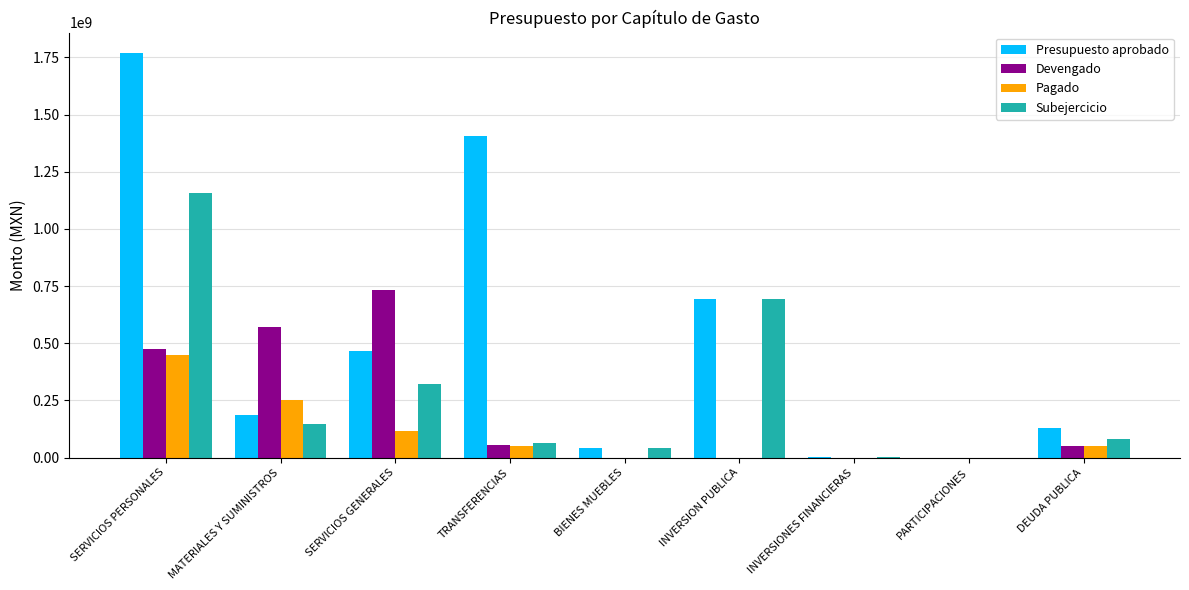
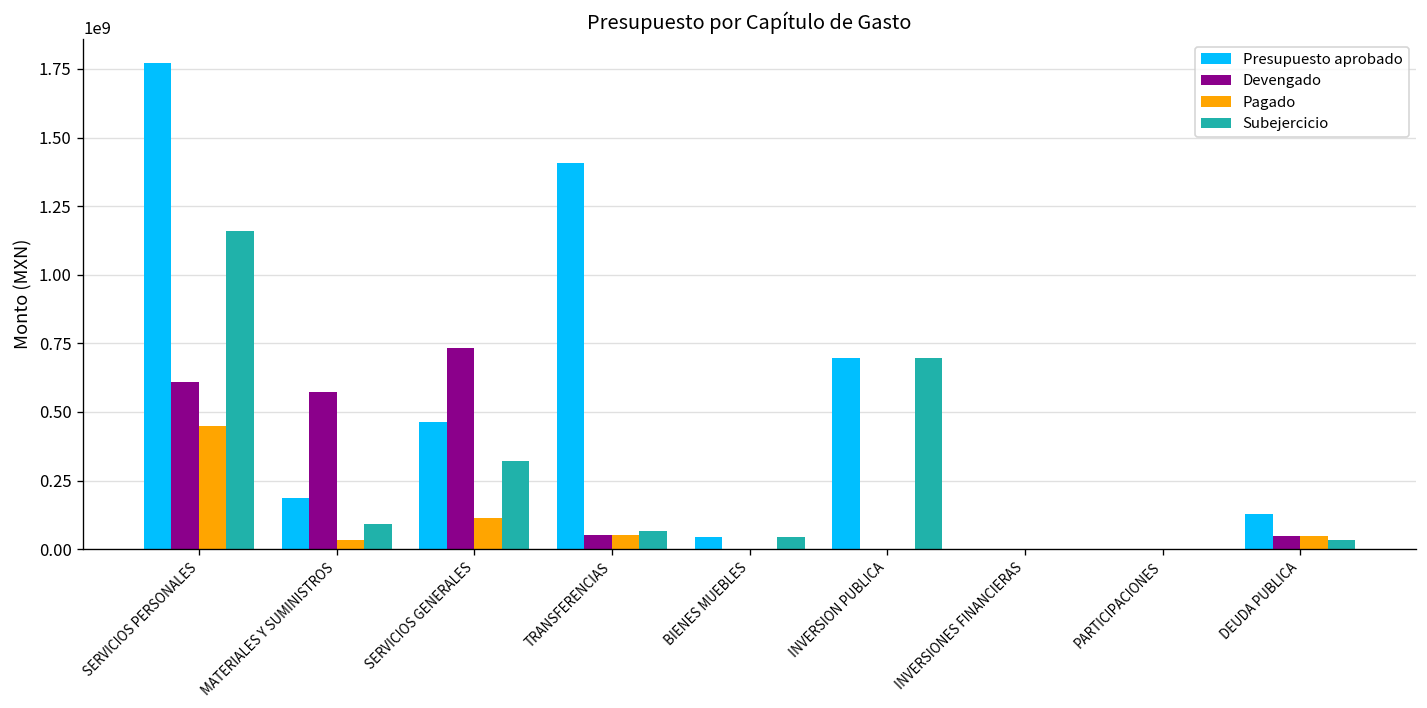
Devengado, SERVICIOS PERSONALES: 480000000 -> 610000000
Pagado, MATERIALES Y SUMINISTROS: 250000000 -> 30000000
Subejercicio, MATERIALES Y SUMINISTROS: 150000000 -> 90000000
Subejercicio, DEUDA PUBLICA: 80000000 -> 30000000
